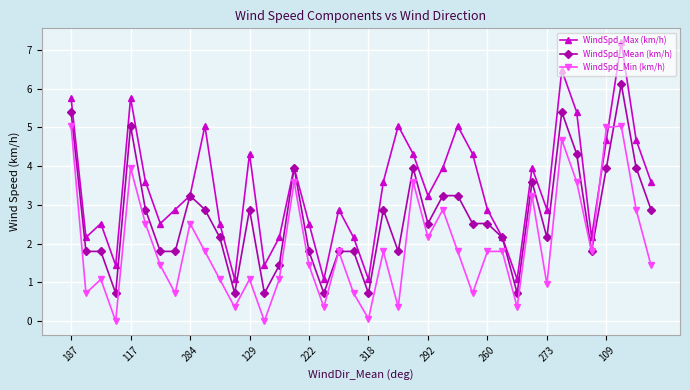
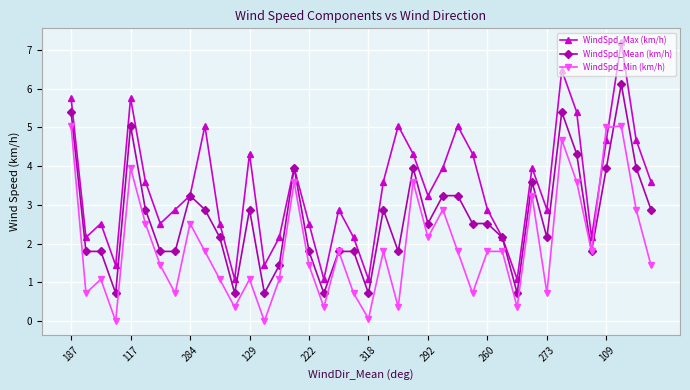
WindSpd_Min (km/h), 273: 1.0 -> 0.7
